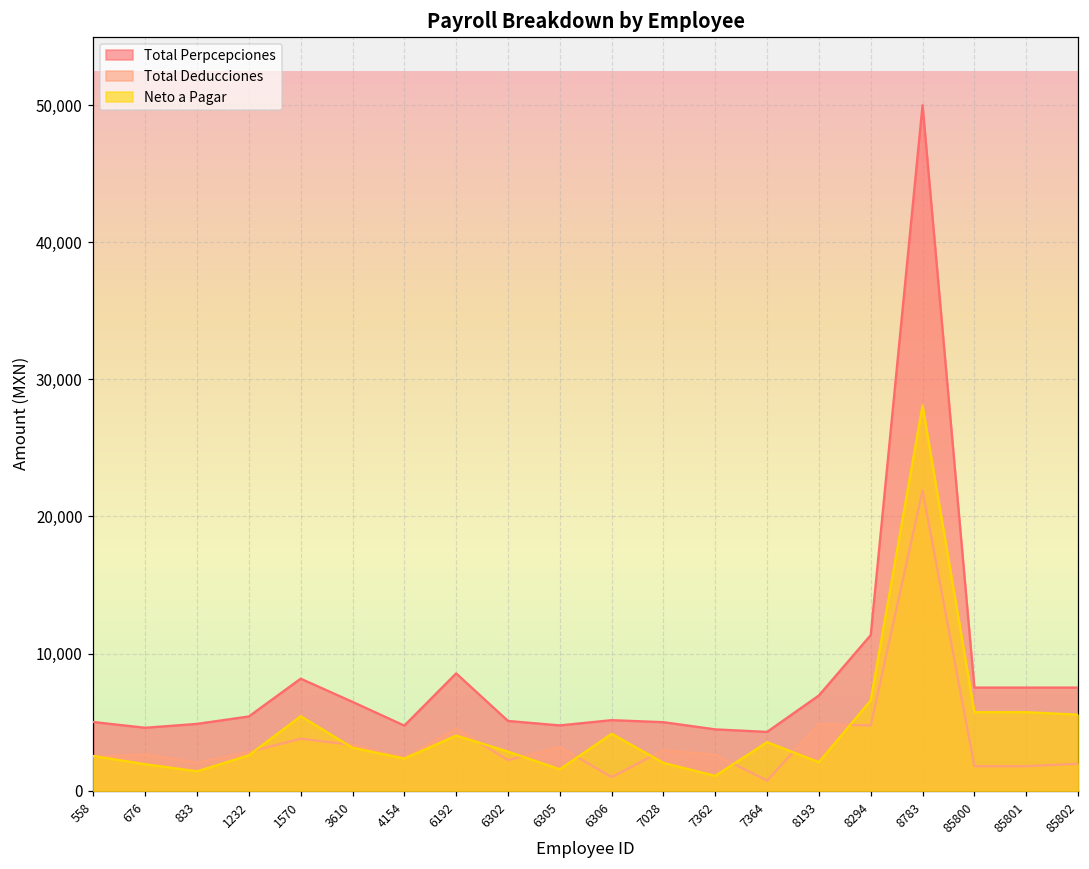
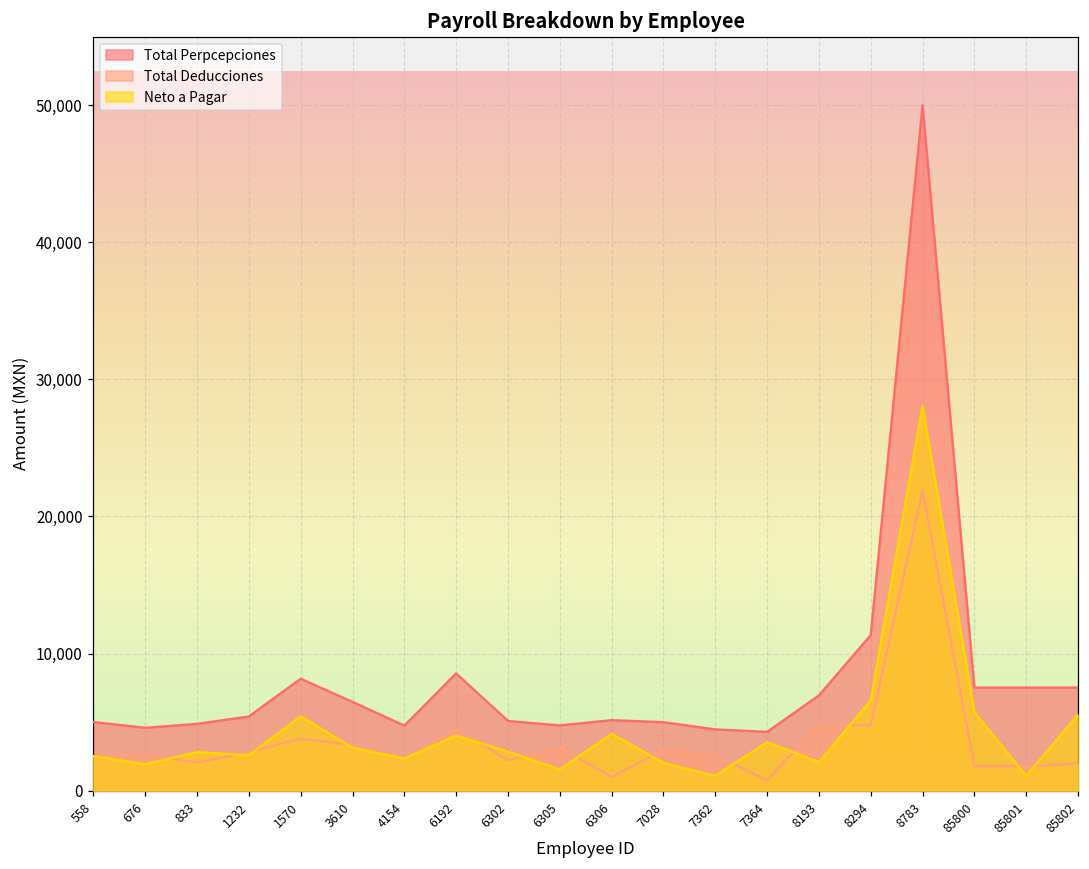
Neto a Pagar, 833: 1,400 -> 2,800
Neto a Pagar, 85801: 5,700 -> 1,100
